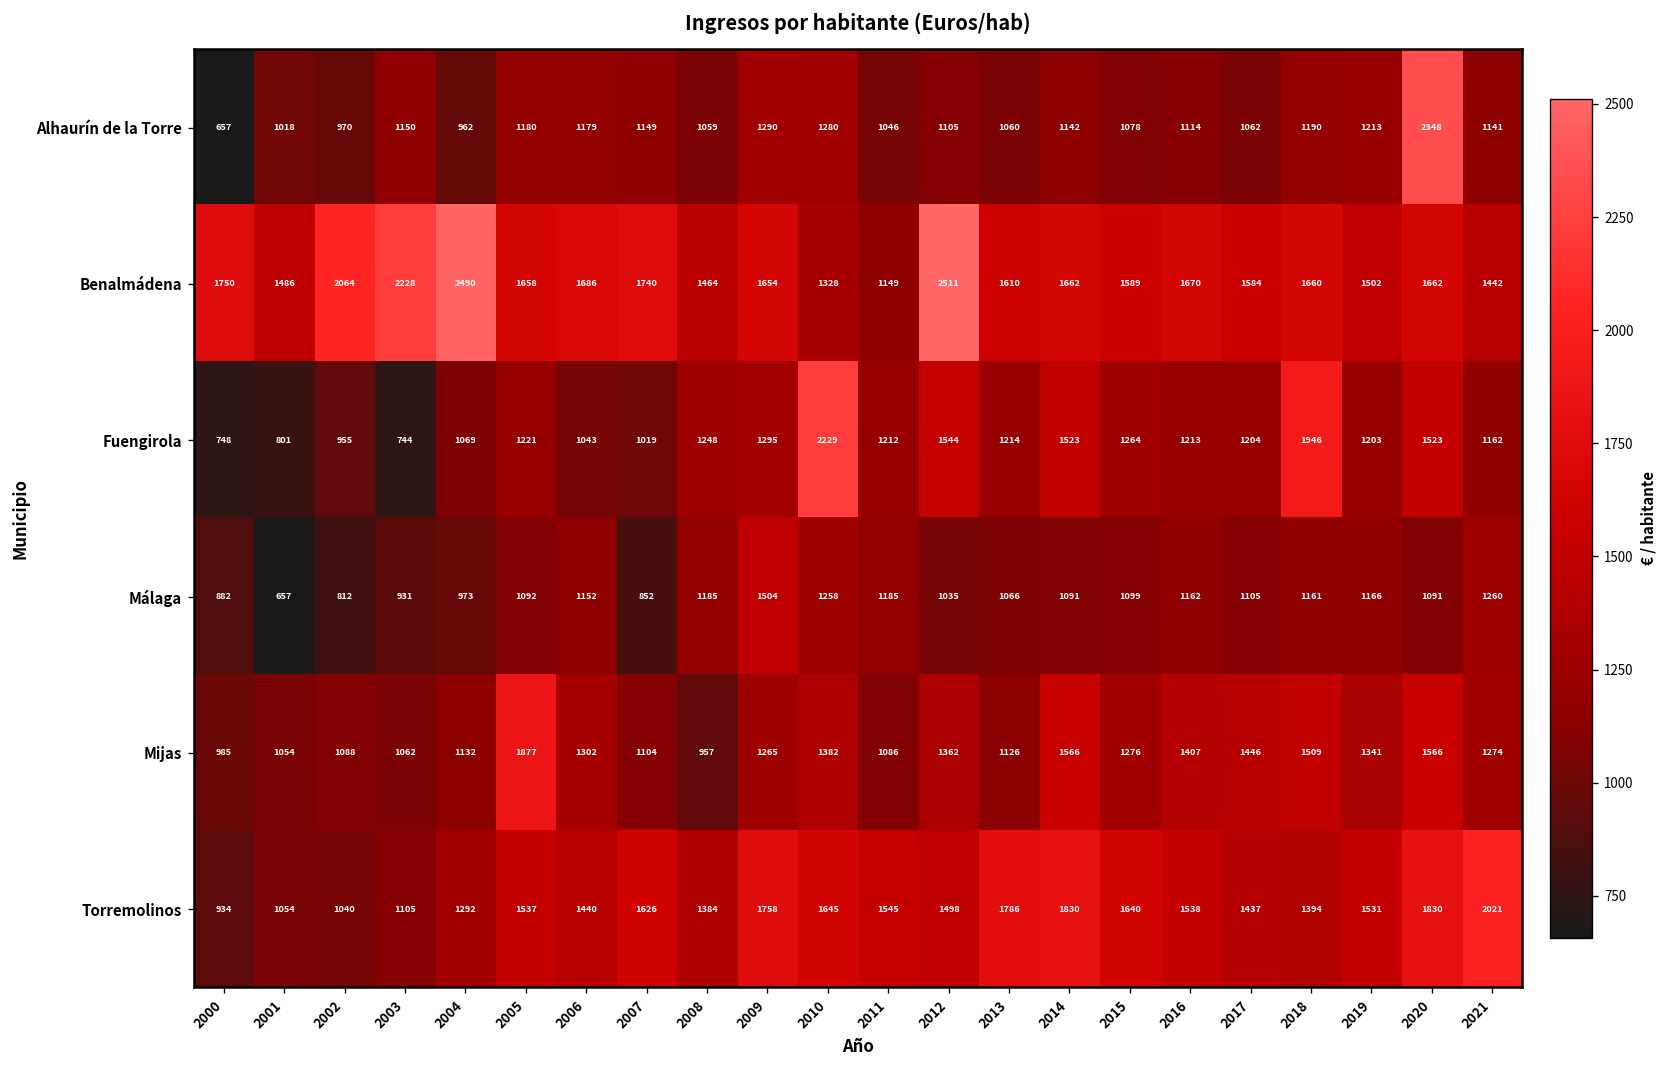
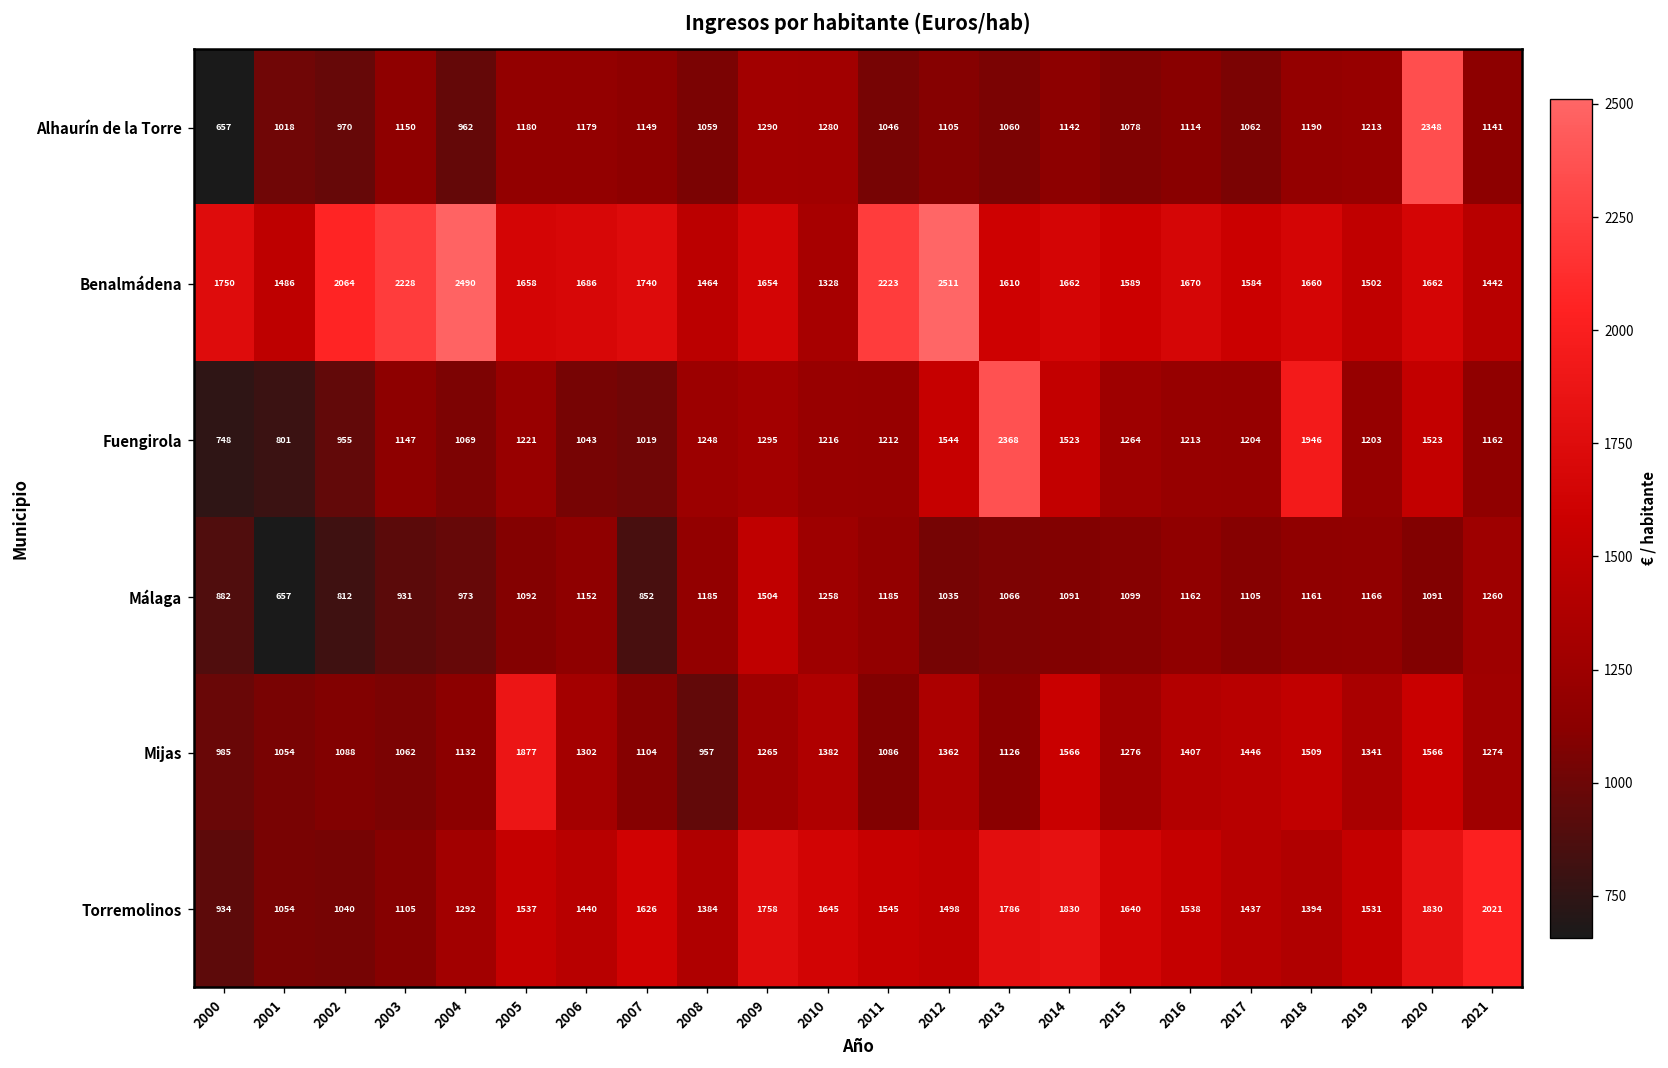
Benalmádena, 2011: 1149 -> 2223
Fuengirola, 2003: 744 -> 1147
Fuengirola, 2010: 2229 -> 1216
Fuengirola, 2013: 1214 -> 2368
